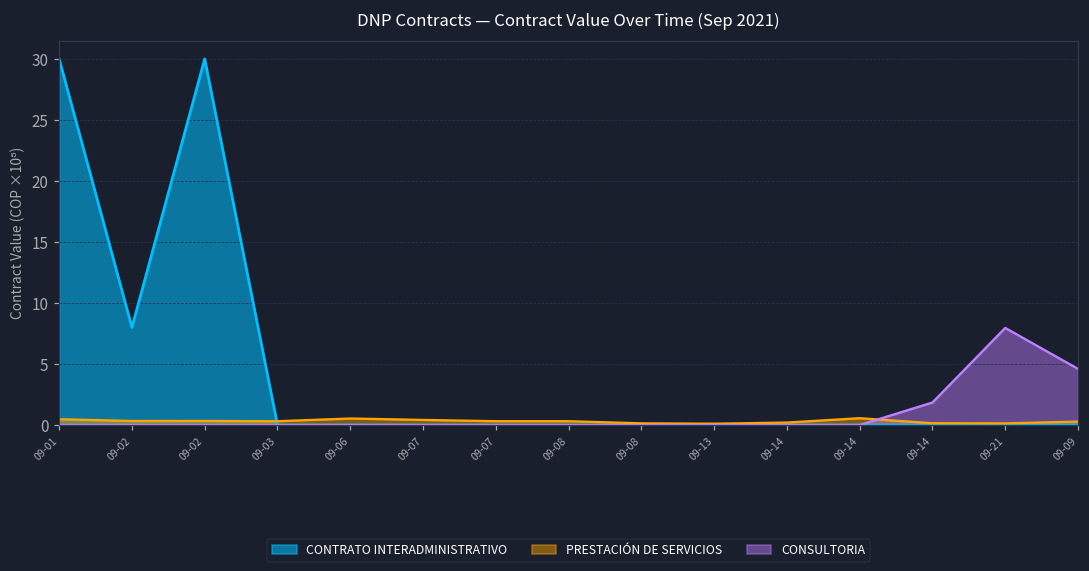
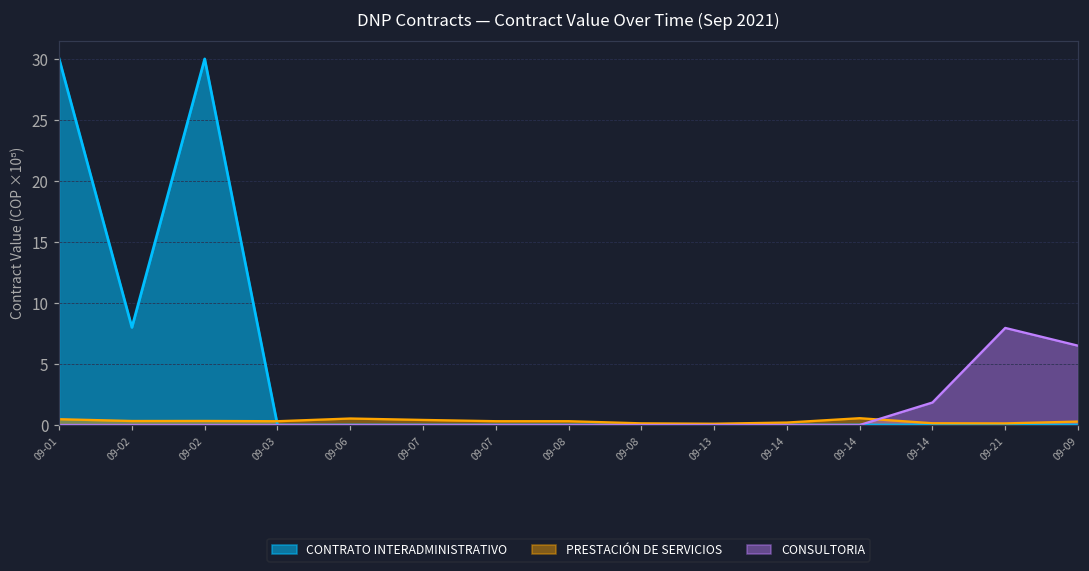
CONSULTORIA, 09-09: 4.6 -> 6.5
